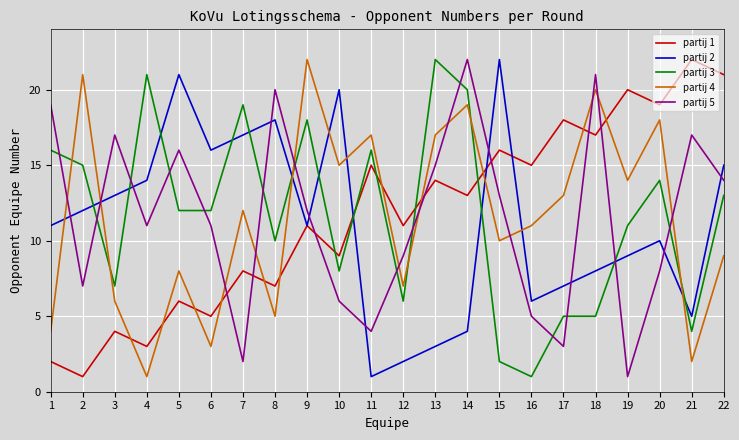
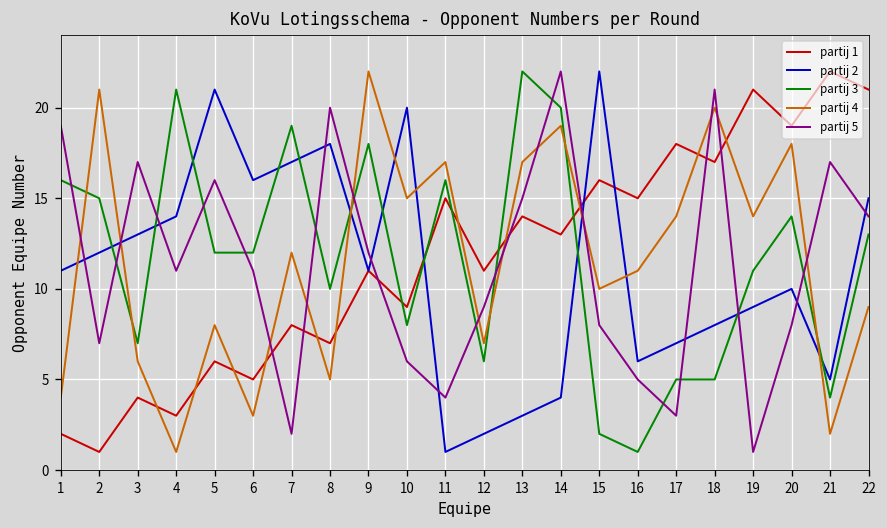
partij 5, 15: 13 -> 8
partij 4, 17: 13 -> 14
partij 1, 19: 20 -> 21
